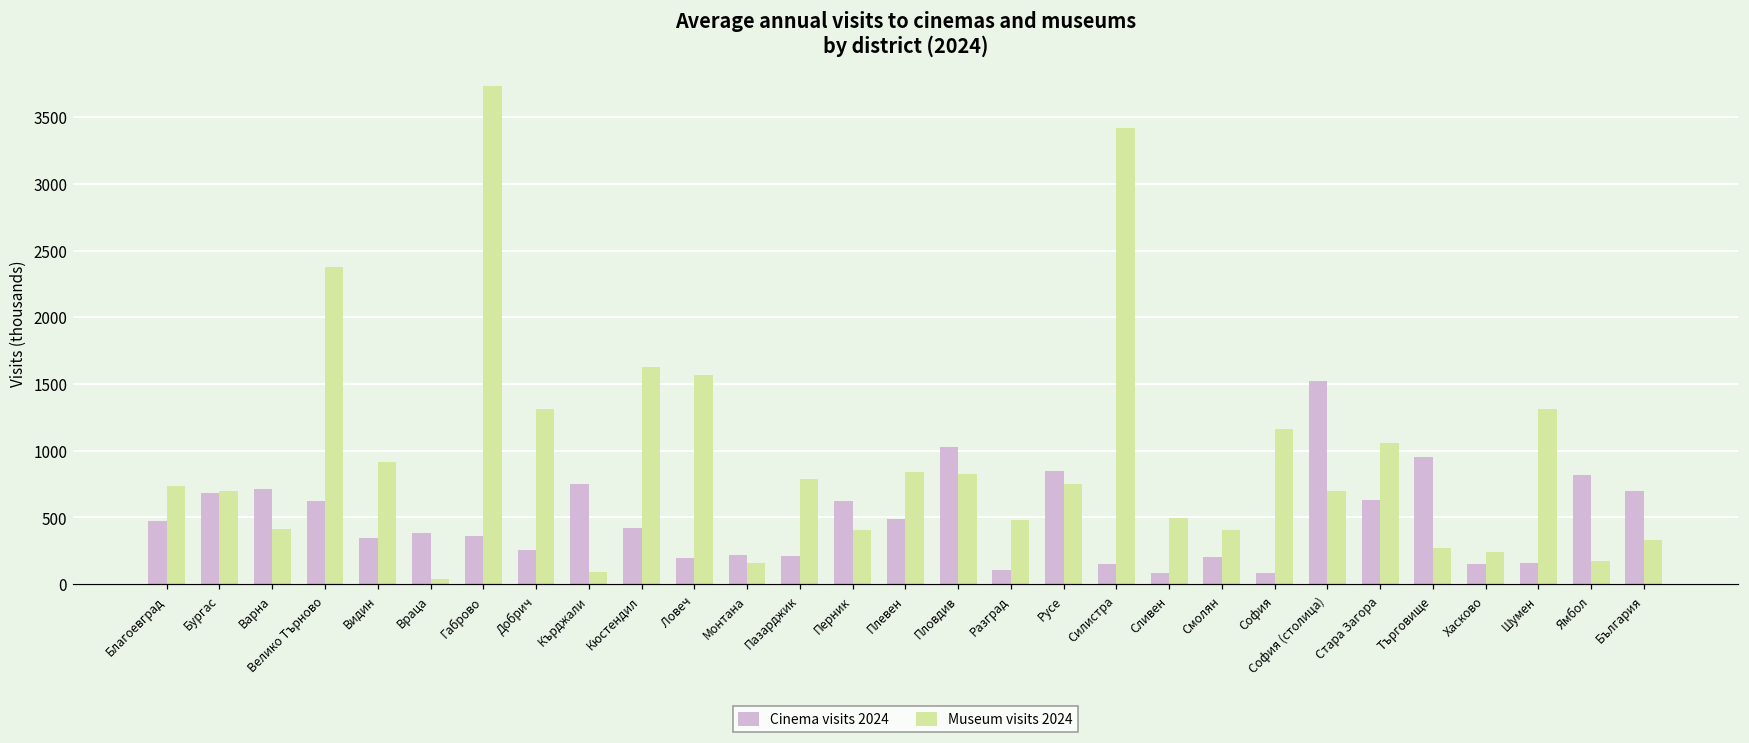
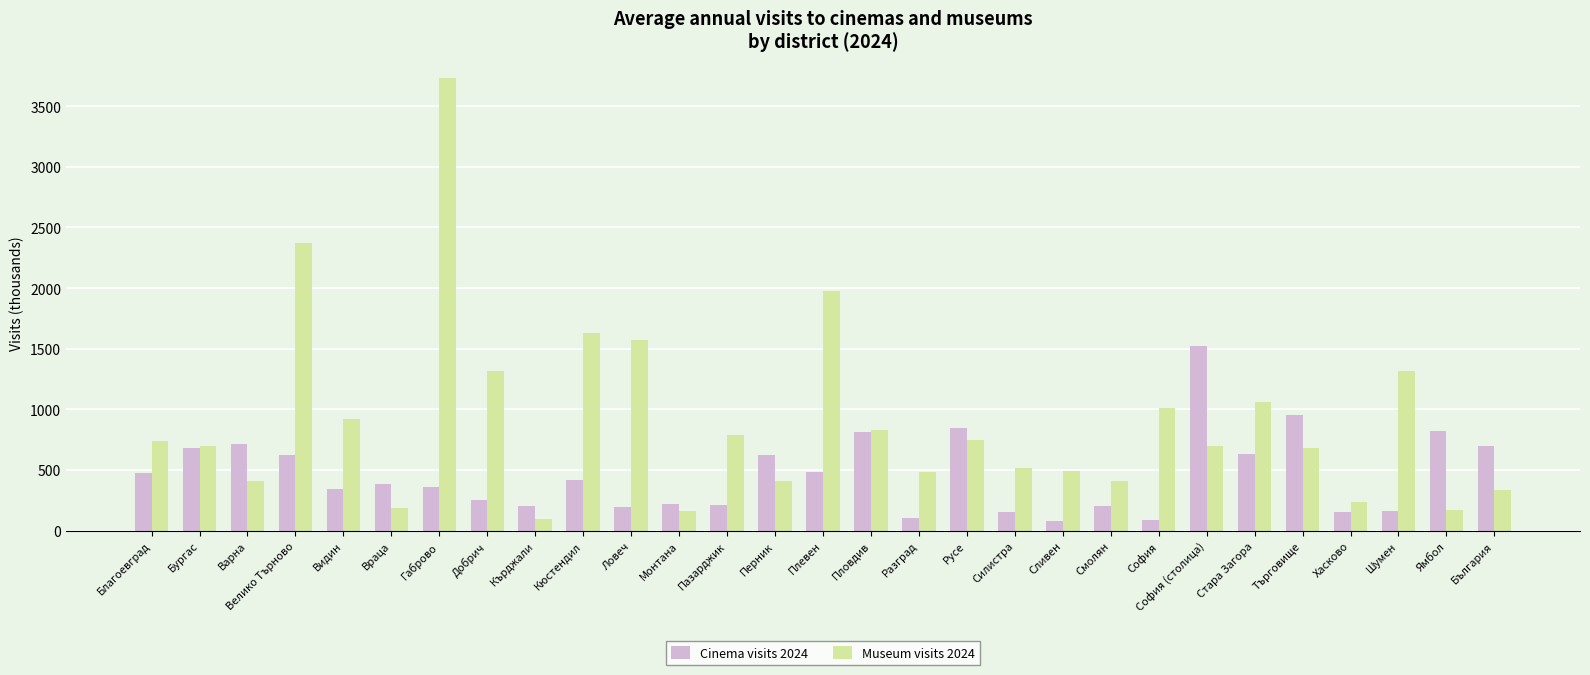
Museum visits 2024, Враца: 40 -> 190
Cinema visits 2024, Кърджали: 750 -> 200
Museum visits 2024, Плевен: 840 -> 1980
Cinema visits 2024, Пловдив: 1030 -> 810
Museum visits 2024, Силистра: 3420 -> 510
Museum visits 2024, София: 1160 -> 1010
Museum visits 2024, Търговище: 270 -> 680
